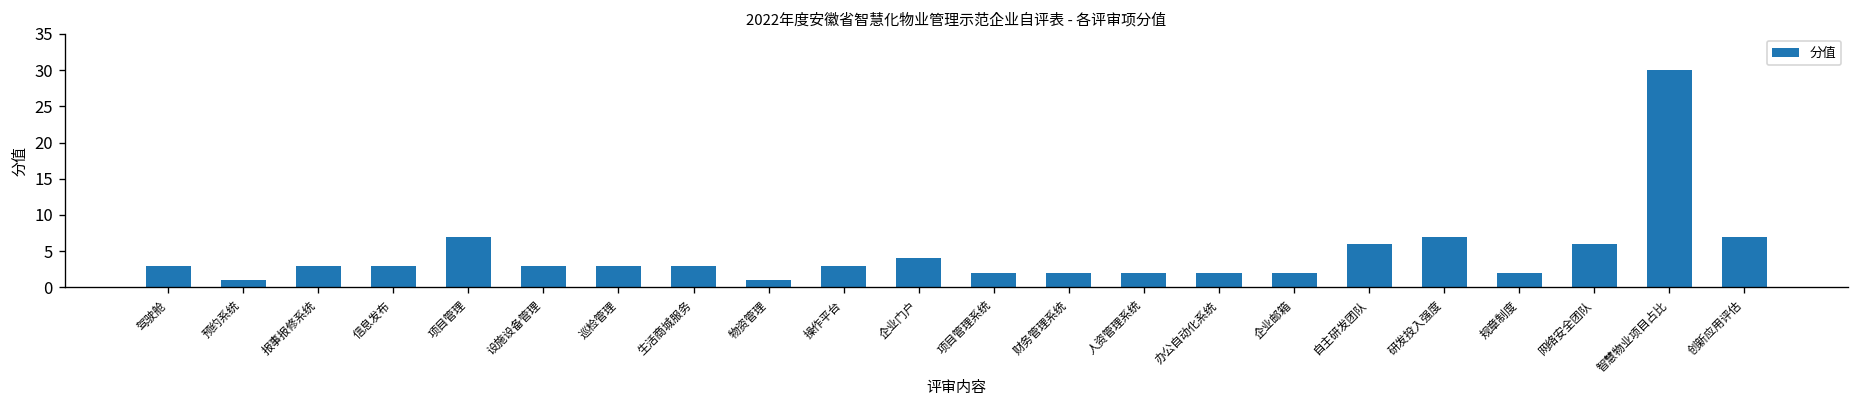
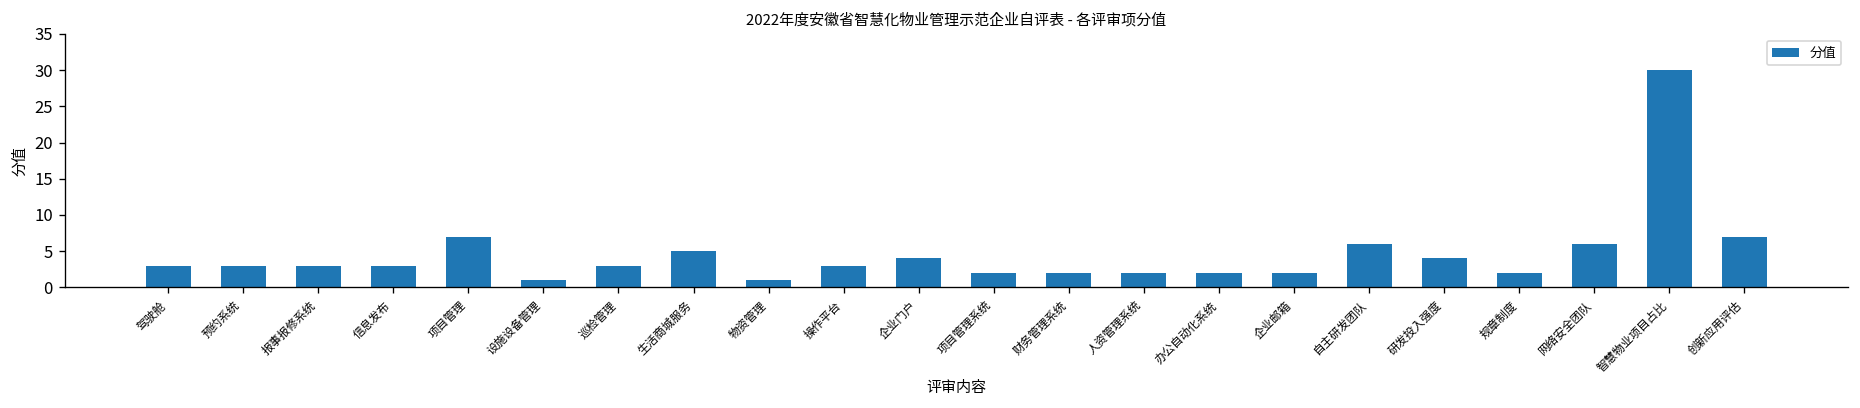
预约系统: 1 -> 3
设施设备管理: 3 -> 1
生活商城服务: 3 -> 5
研发投入强度: 7 -> 4
